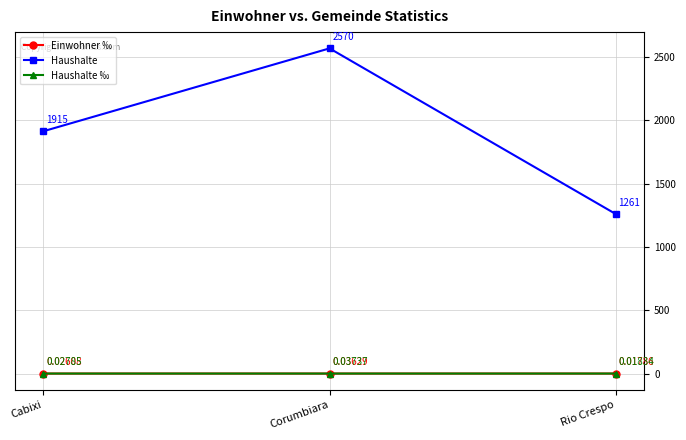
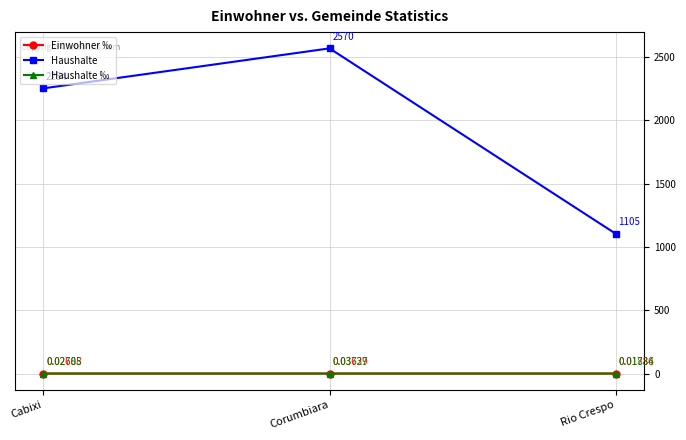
Haushalte, Cabixi: 1920 -> 2250
Haushalte, Rio Crespo: 1261 -> 1105
